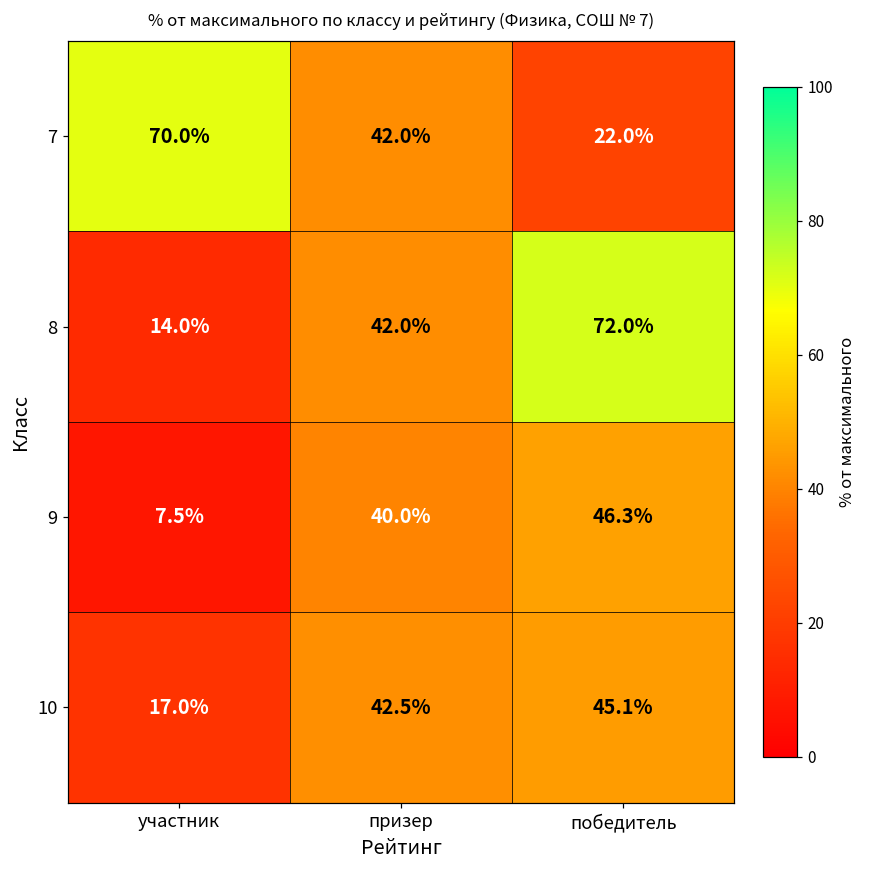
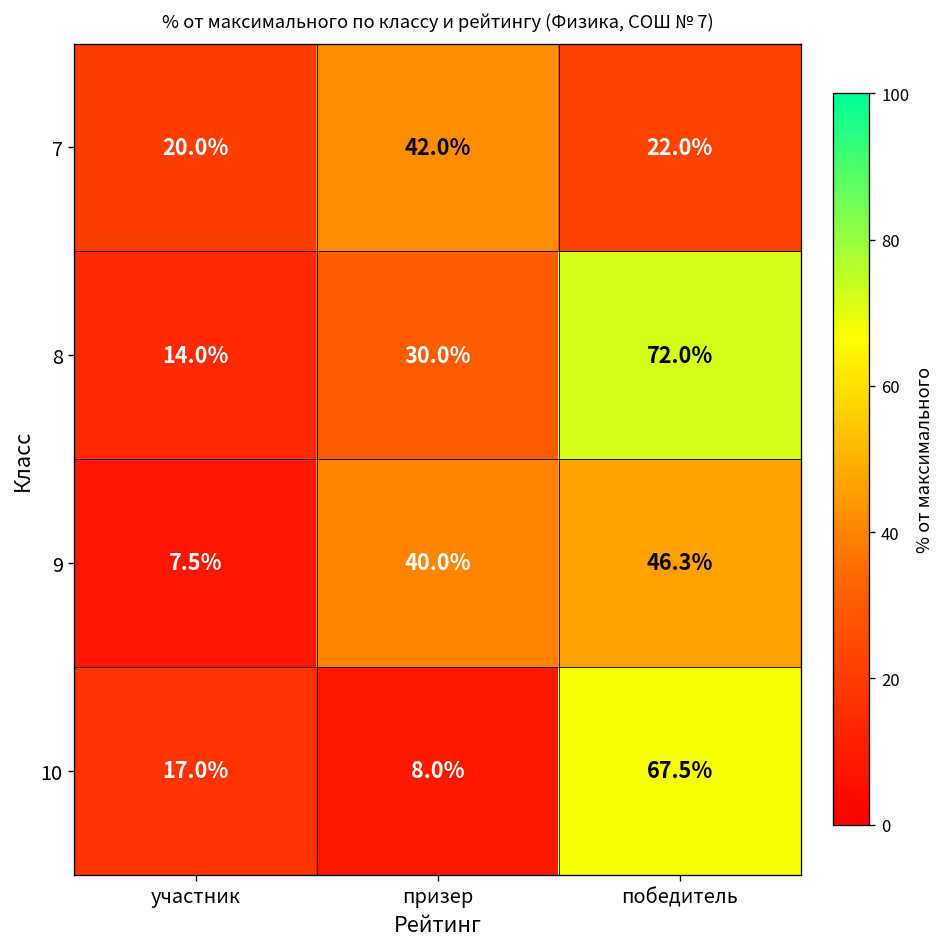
7, участник: 70.0% -> 20.0%
8, призер: 42.0% -> 30.0%
10, призер: 42.5% -> 8.0%
10, победитель: 45.1% -> 67.5%
